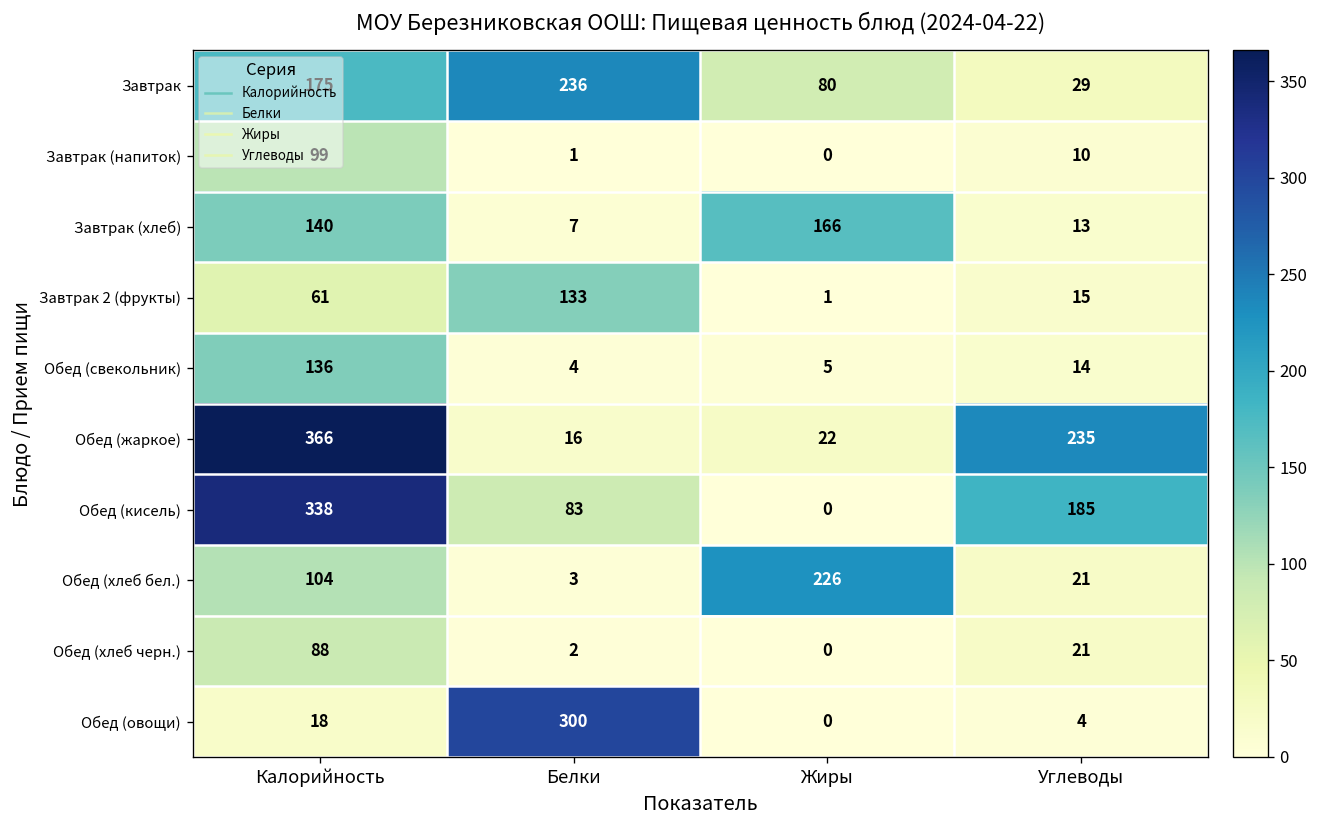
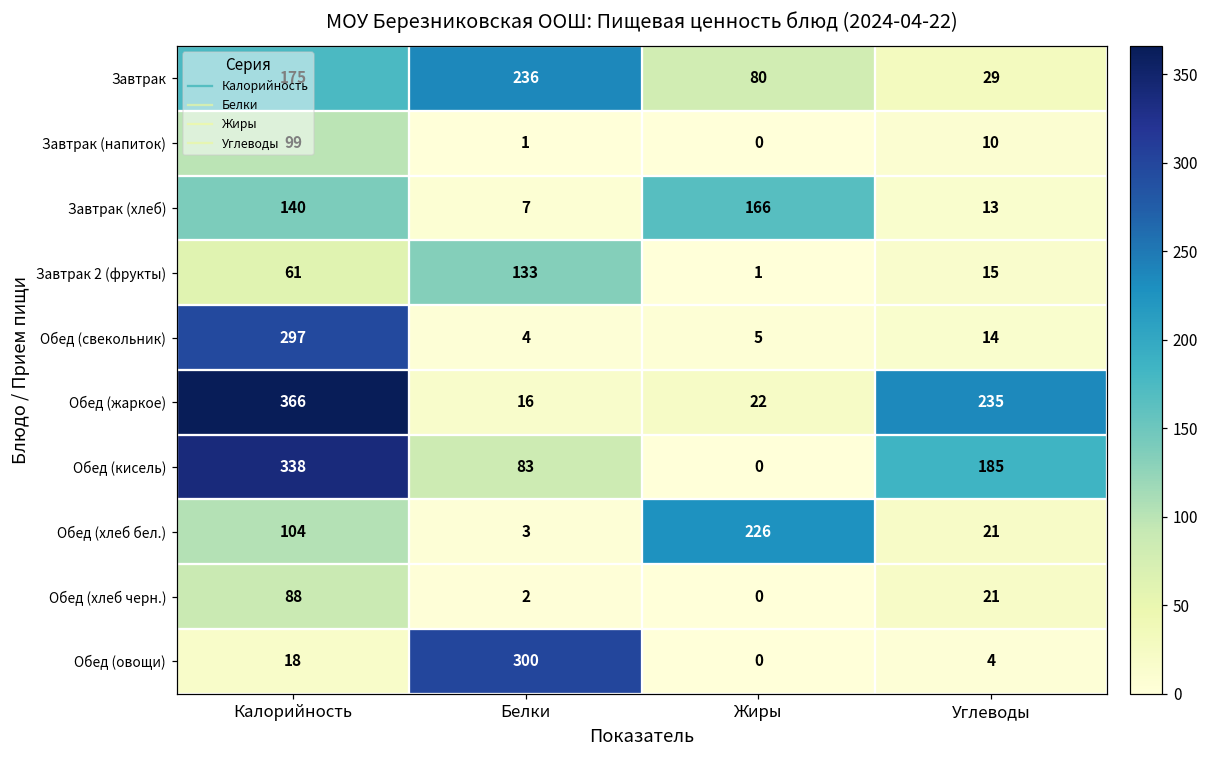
Обед (свекольник), Калорийность: 136 -> 297
